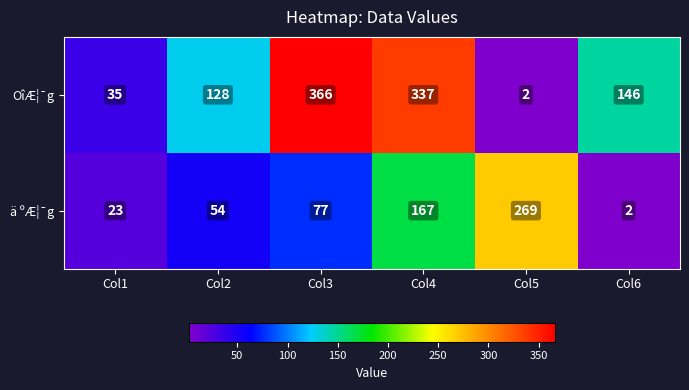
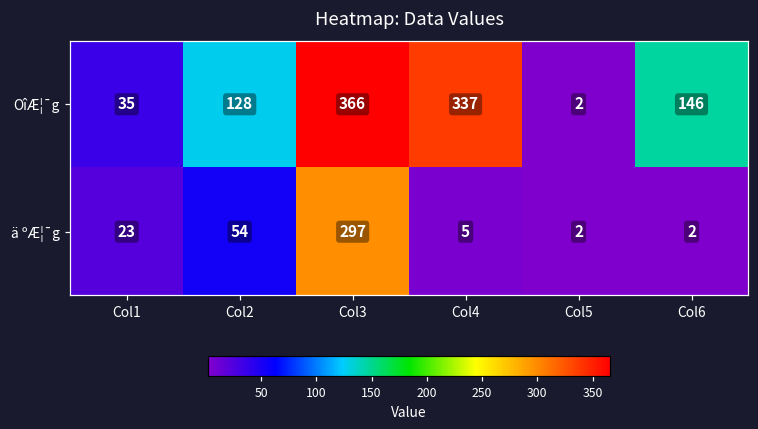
ä ºÆ¦¯g, Col3: 77 -> 297
ä ºÆ¦¯g, Col4: 167 -> 5
ä ºÆ¦¯g, Col5: 269 -> 2
